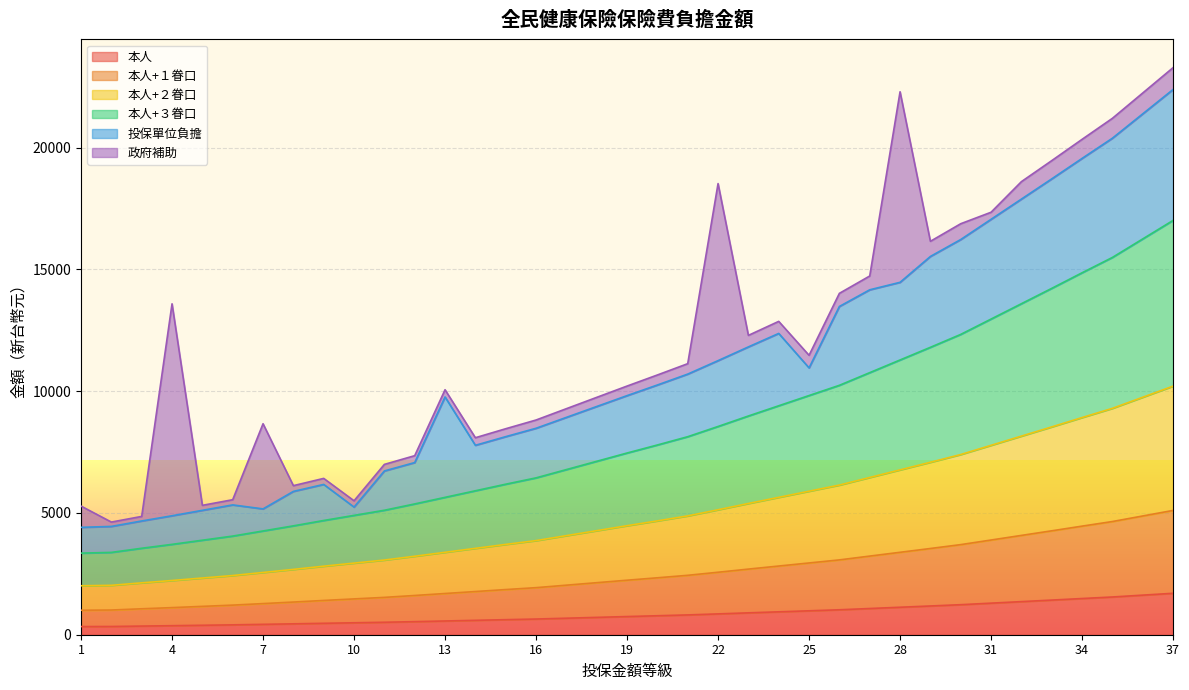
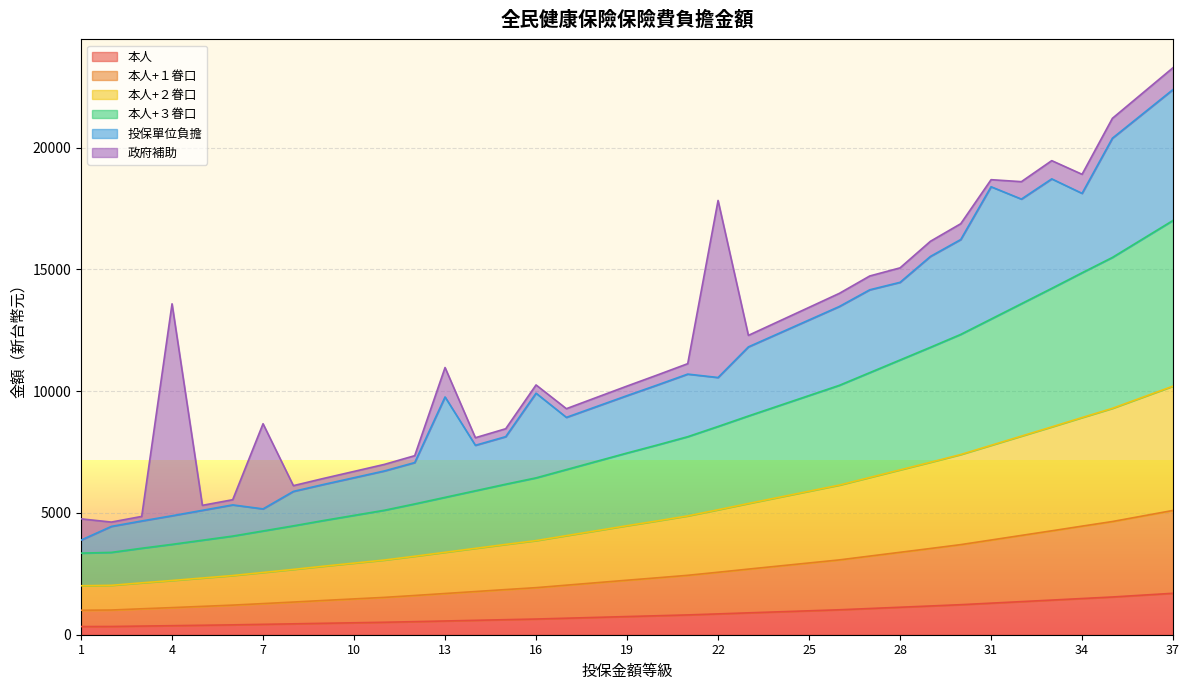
投保單位負擔, 1: 1100 -> 500
投保單位負擔, 10: 300 -> 1500
政府補助, 13: 300 -> 1200
投保單位負擔, 16: 2000 -> 3500
投保單位負擔, 22: 2700 -> 2000
投保單位負擔, 25: 1100 -> 3100
政府補助, 28: 7800 -> 600
投保單位負擔, 31: 4100 -> 5400
投保單位負擔, 34: 4700 -> 3300
